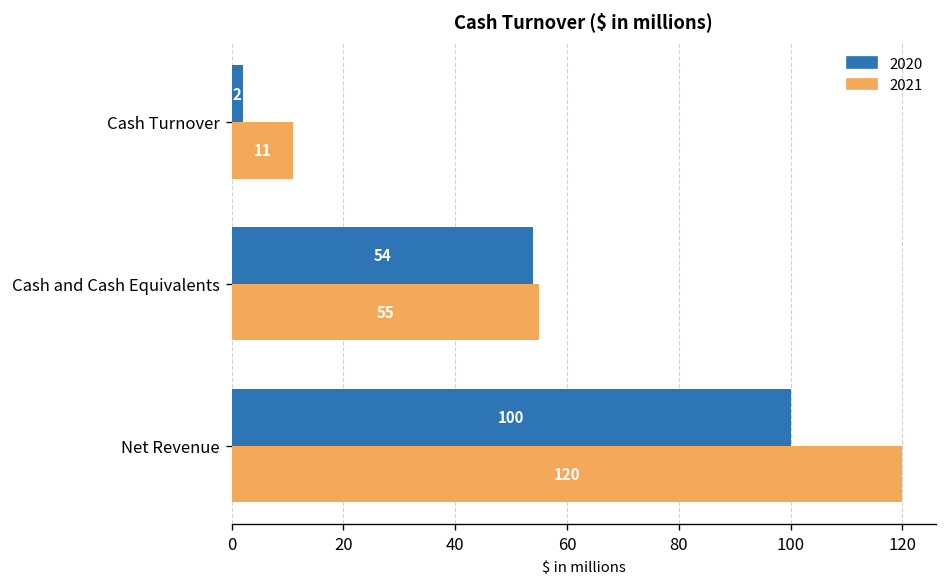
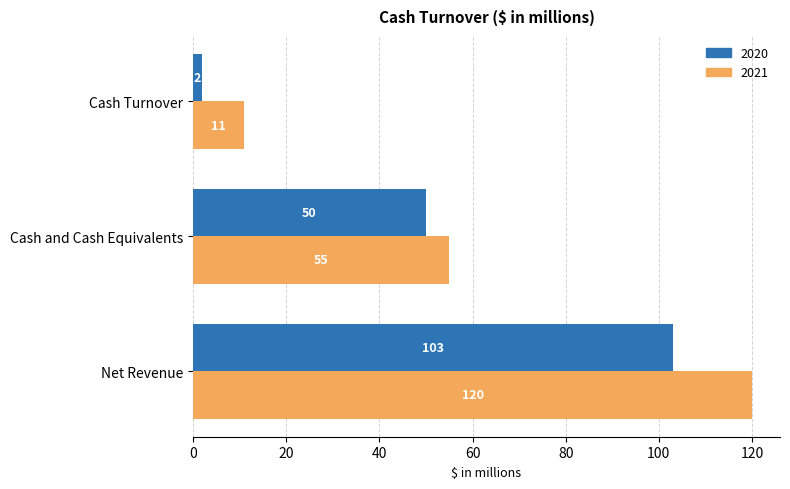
2020, Cash and Cash Equivalents: 54 -> 50
2020, Net Revenue: 100 -> 103
